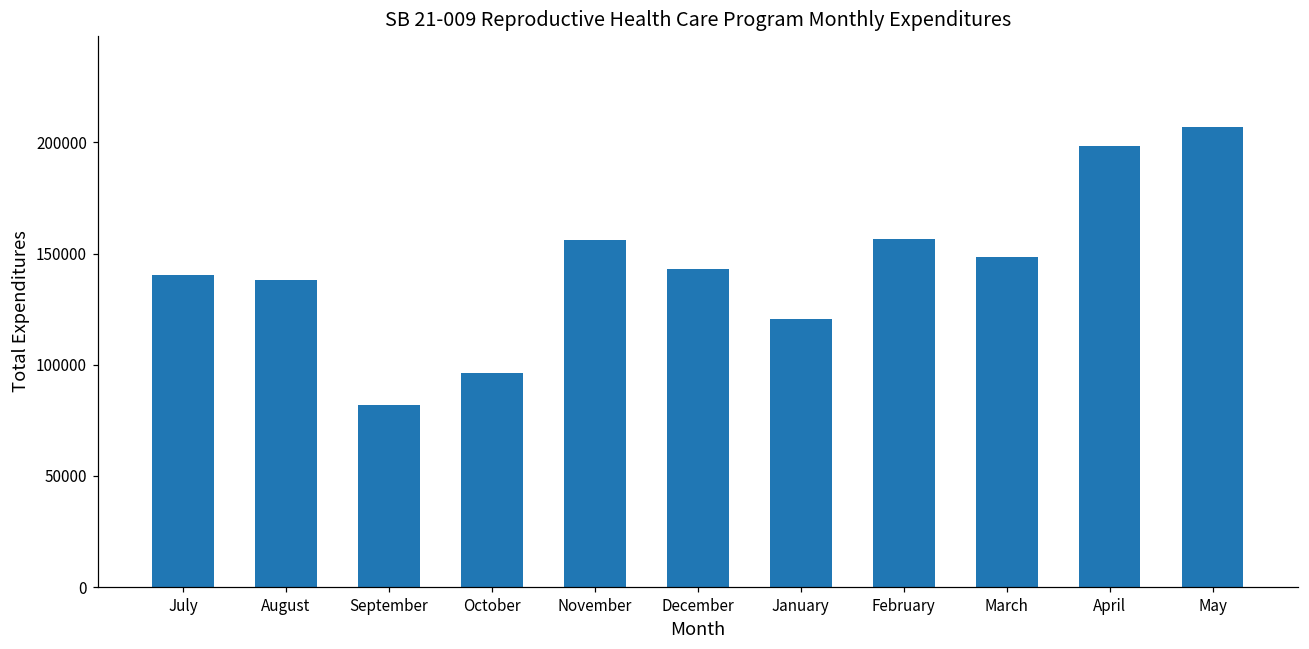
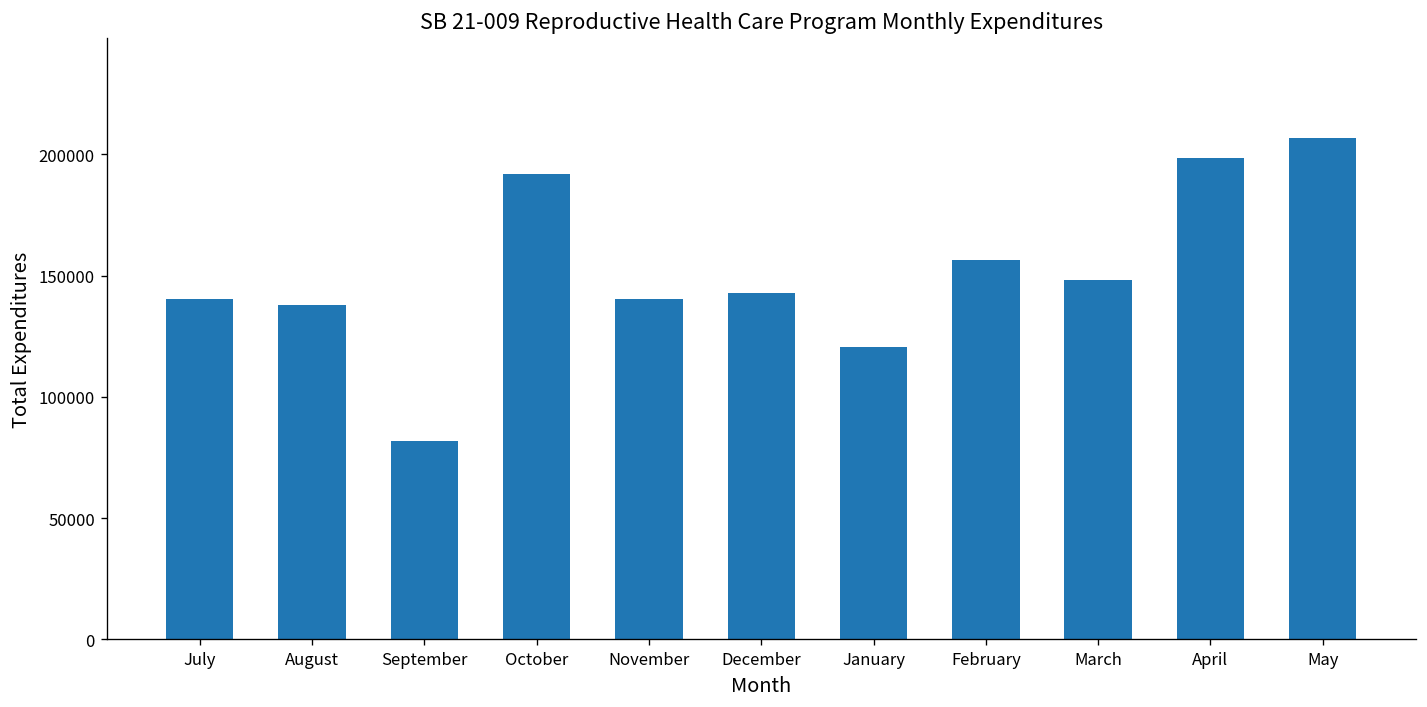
October: 96000 -> 192000
November: 156000 -> 140000
